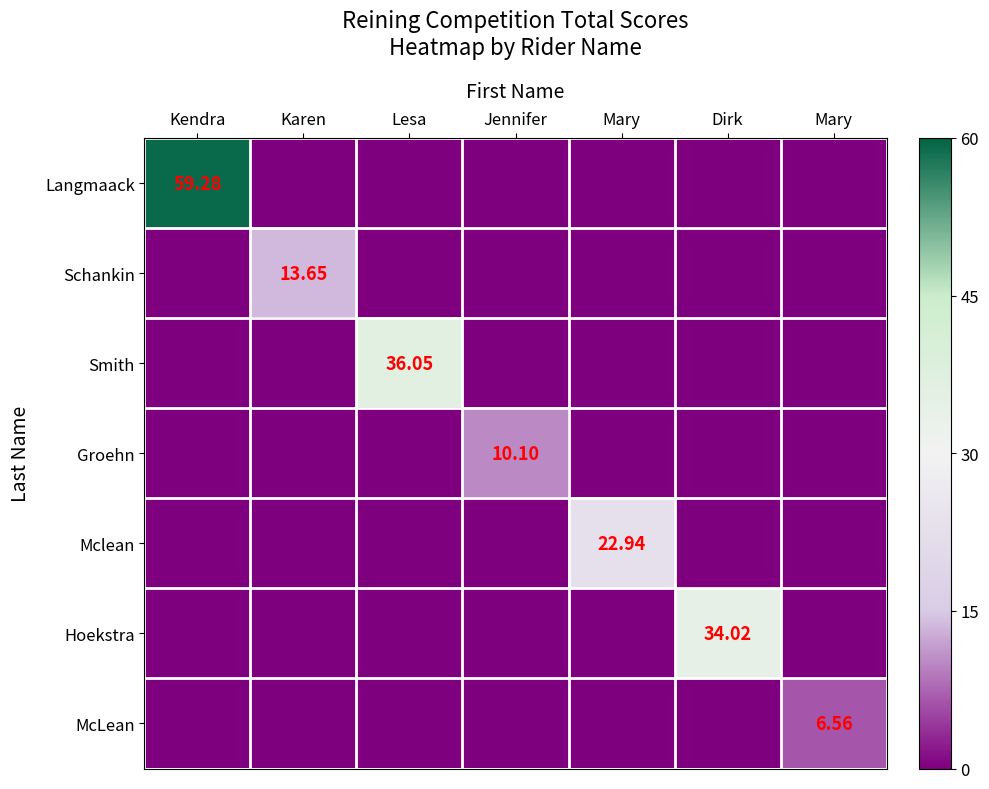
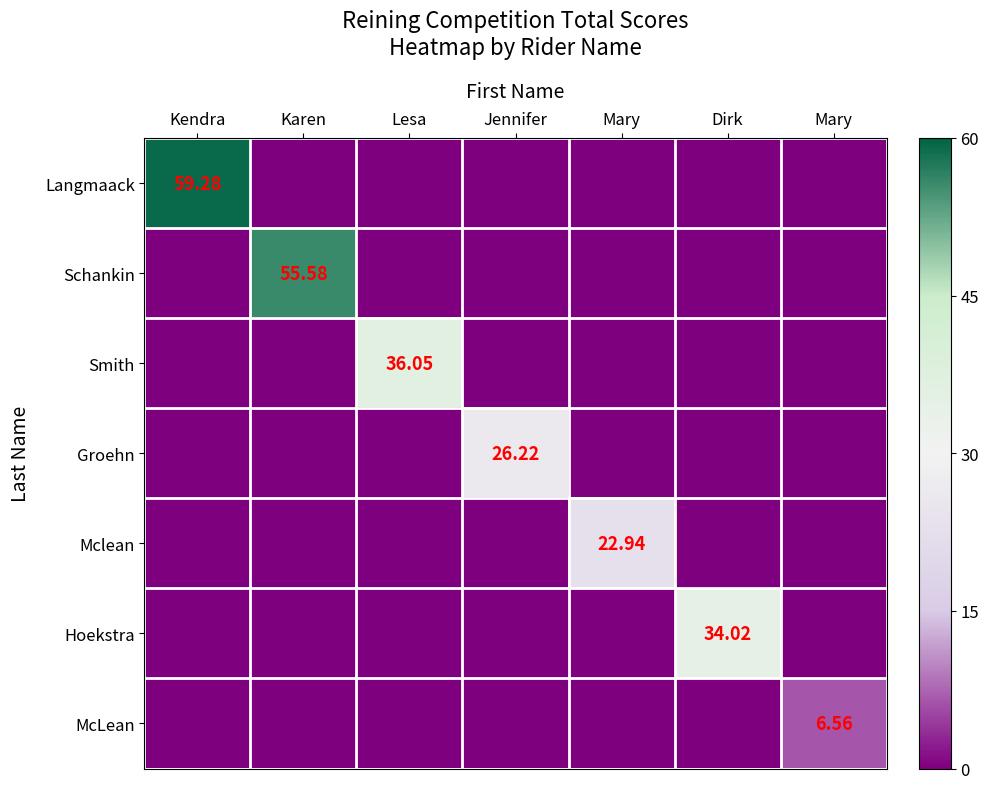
Schankin, Karen: 13.65 -> 55.58
Groehn, Jennifer: 10.10 -> 26.22
